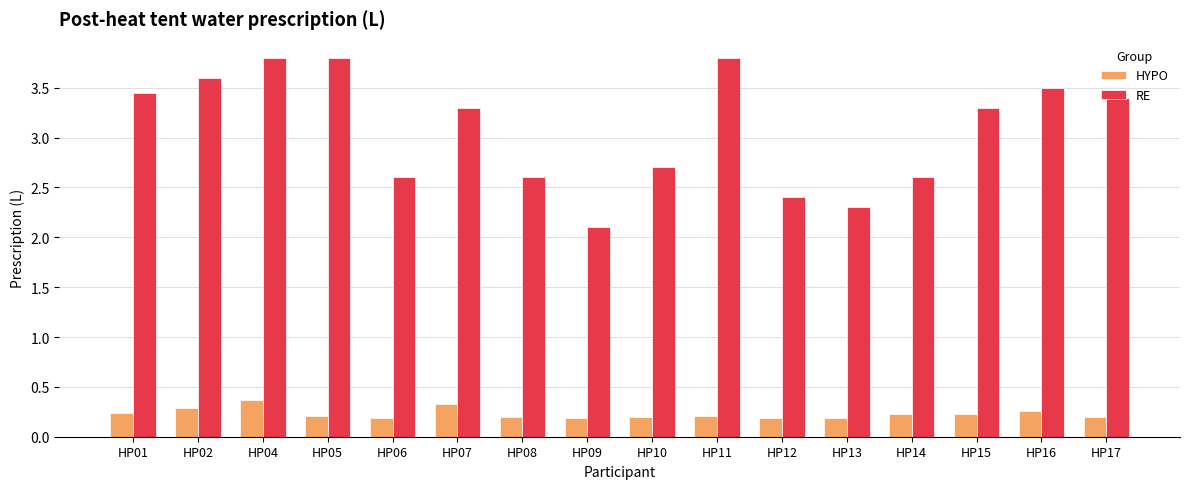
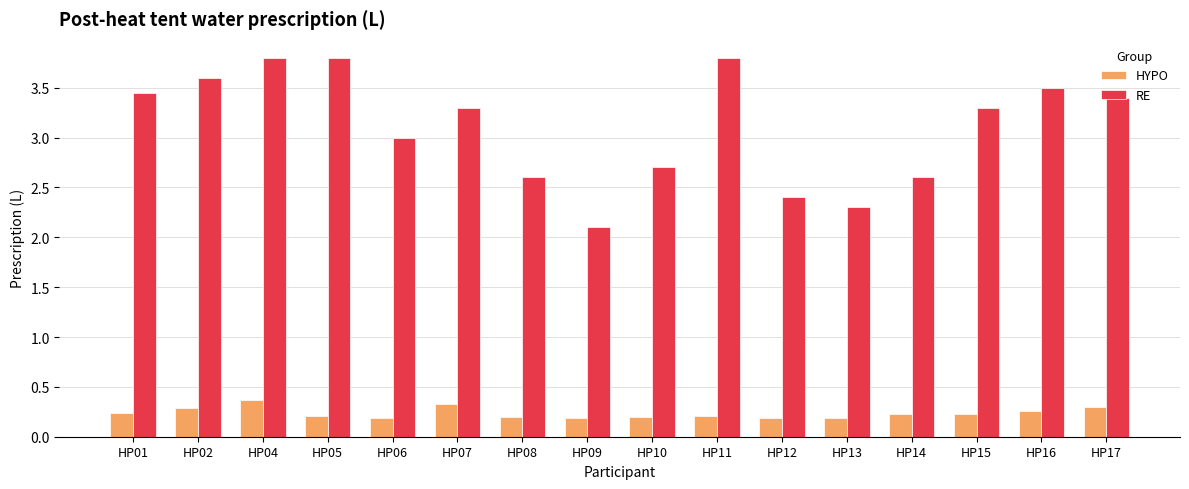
RE, HP06: 2.6 -> 3.0
HYPO, HP17: 0.2 -> 0.3
